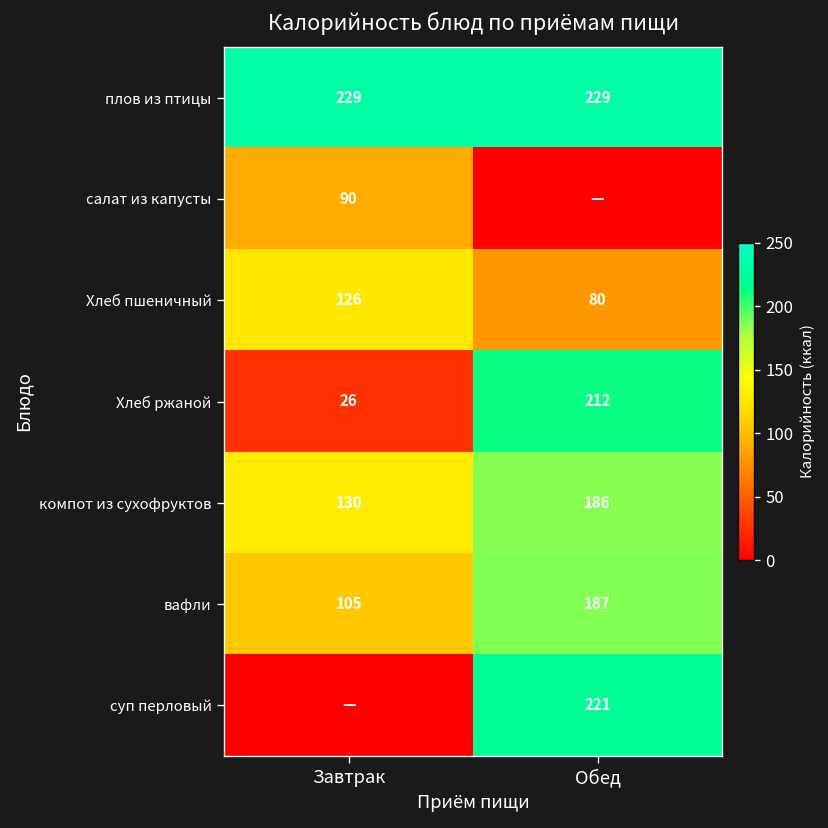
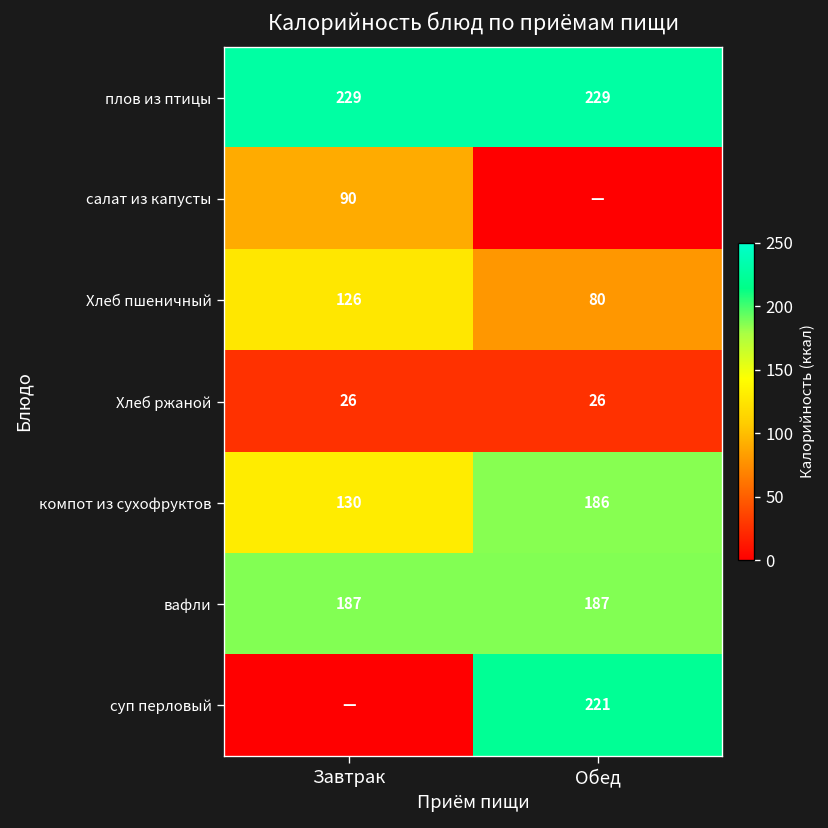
Хлеб ржаной, Обед: 212 -> 26
вафли, Завтрак: 105 -> 187
